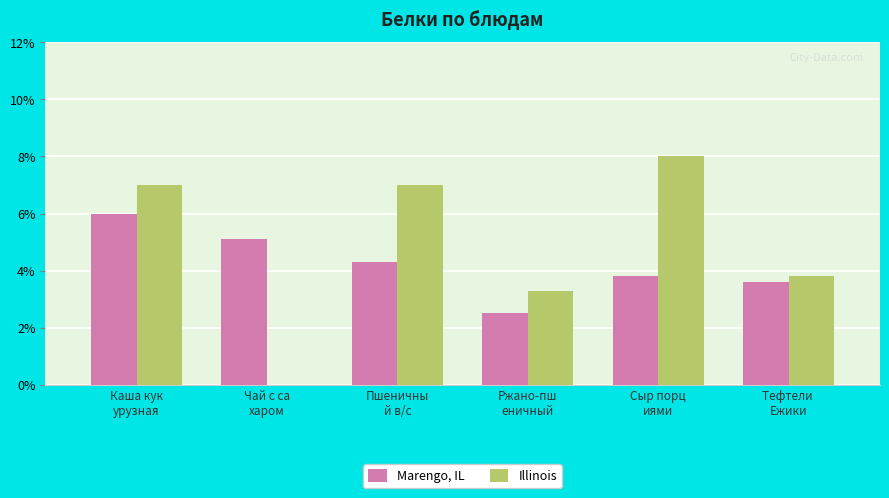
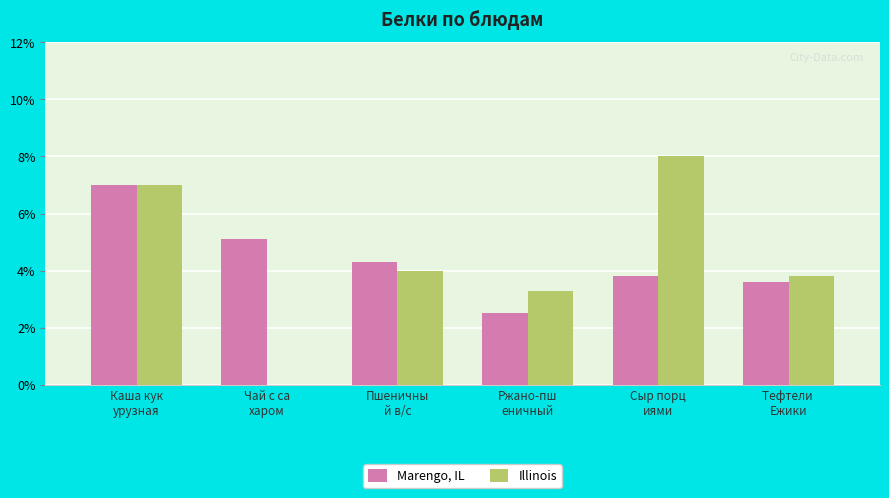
Marengo, IL, Каша кук урузная: 6% -> 7%
Illinois, Пшеничны й в/с: 7% -> 4%
